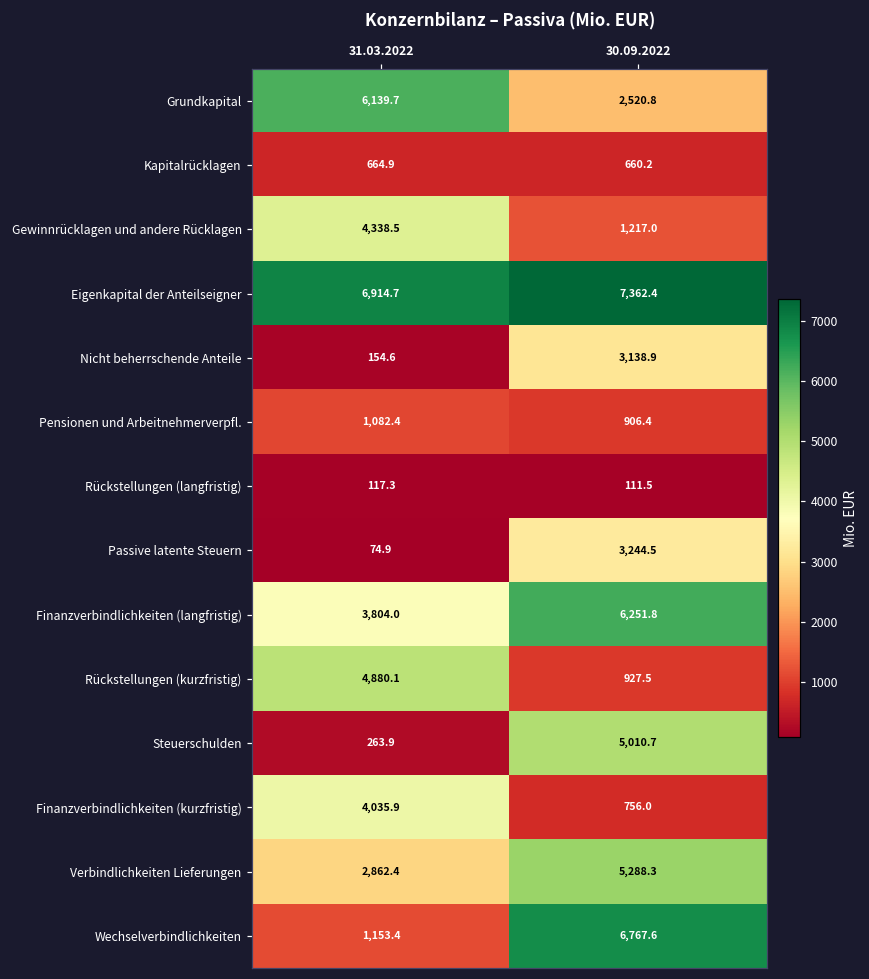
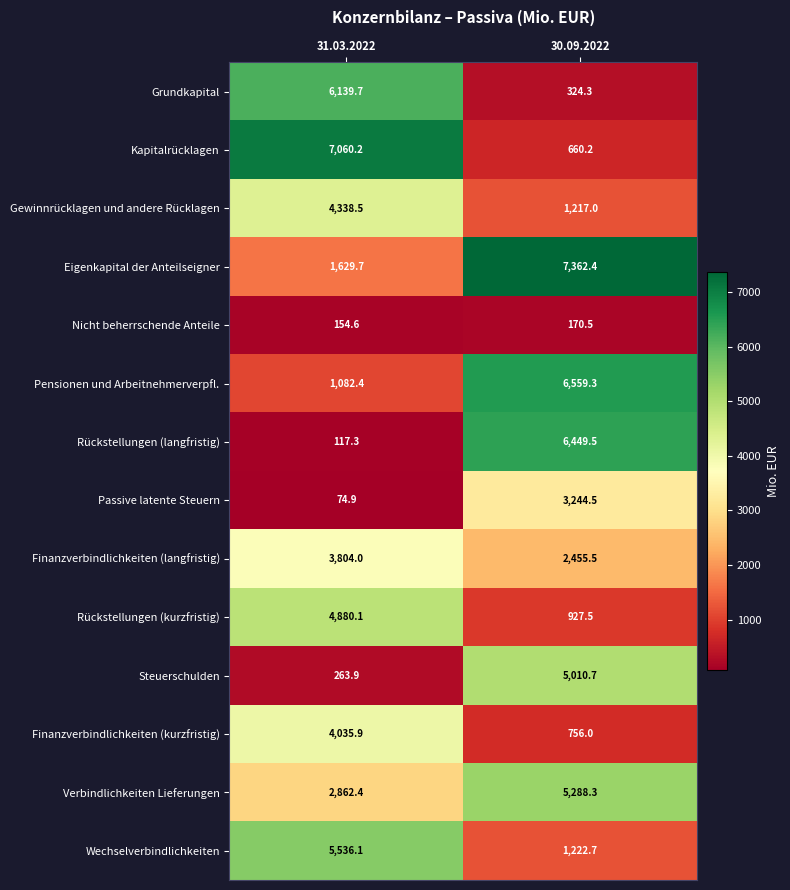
Grundkapital, 30.09.2022: 2,520.8 -> 324.3
Kapitalrücklagen, 31.03.2022: 664.9 -> 7,060.2
Eigenkapital der Anteilseigner, 31.03.2022: 6,914.7 -> 1,629.7
Nicht beherrschende Anteile, 30.09.2022: 3,138.9 -> 170.5
Pensionen und Arbeitnehmerverpfl., 30.09.2022: 906.4 -> 6,559.3
Rückstellungen (langfristig), 30.09.2022: 111.5 -> 6,449.5
Finanzverbindlichkeiten (langfristig), 30.09.2022: 6,251.8 -> 2,455.5
Wechselverbindlichkeiten, 31.03.2022: 1,153.4 -> 5,536.1
Wechselverbindlichkeiten, 30.09.2022: 6,767.6 -> 1,222.7
